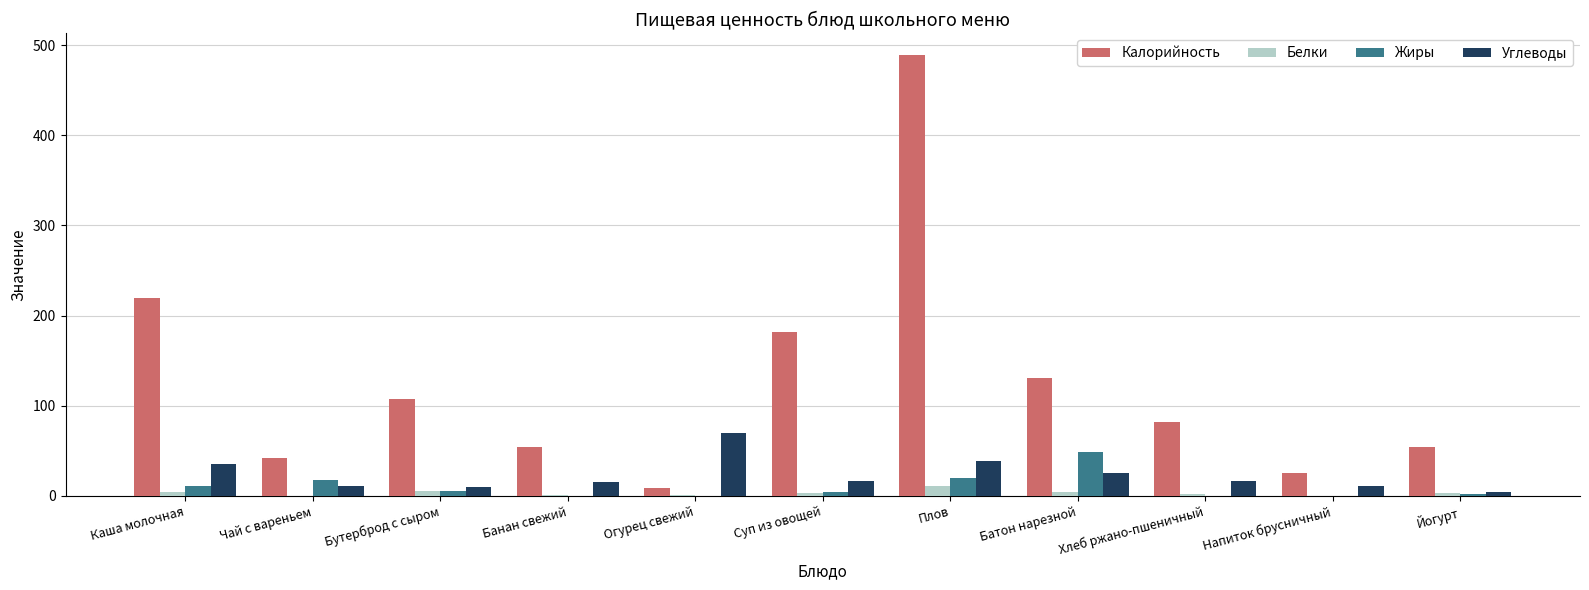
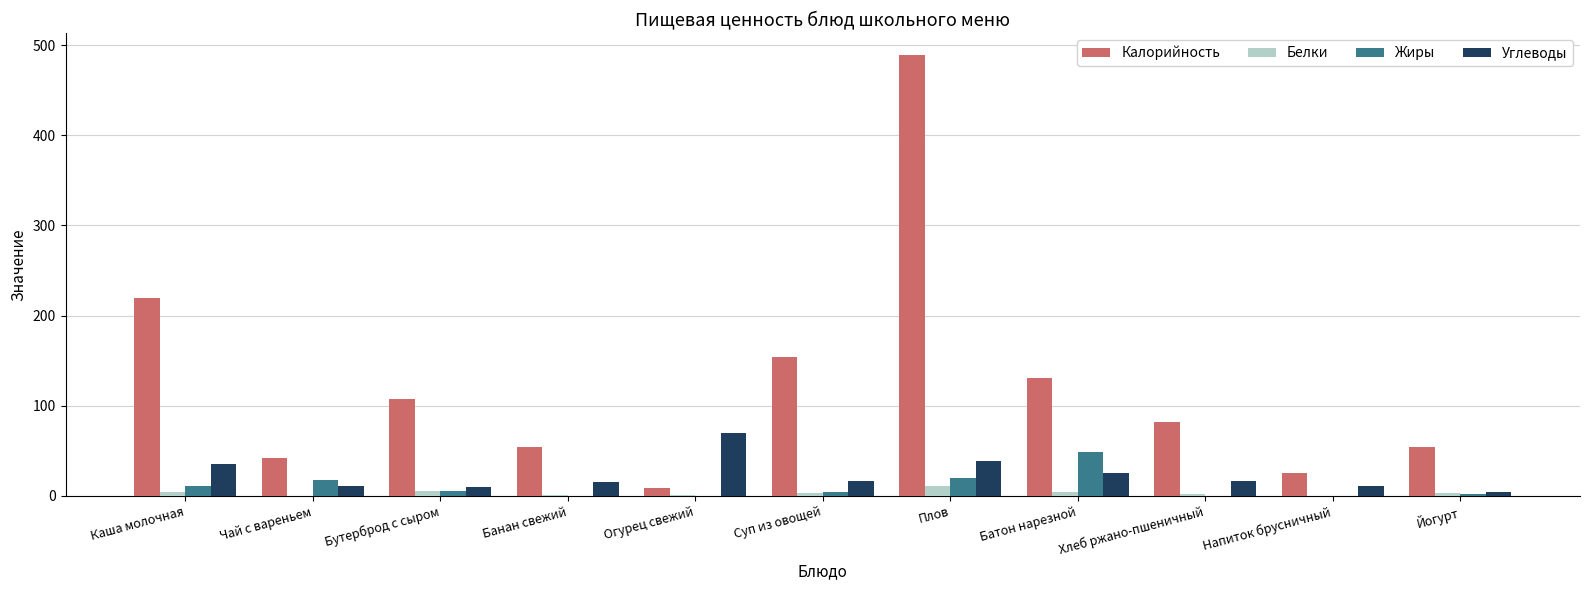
Калорийность, Суп из овощей: 180 -> 150
